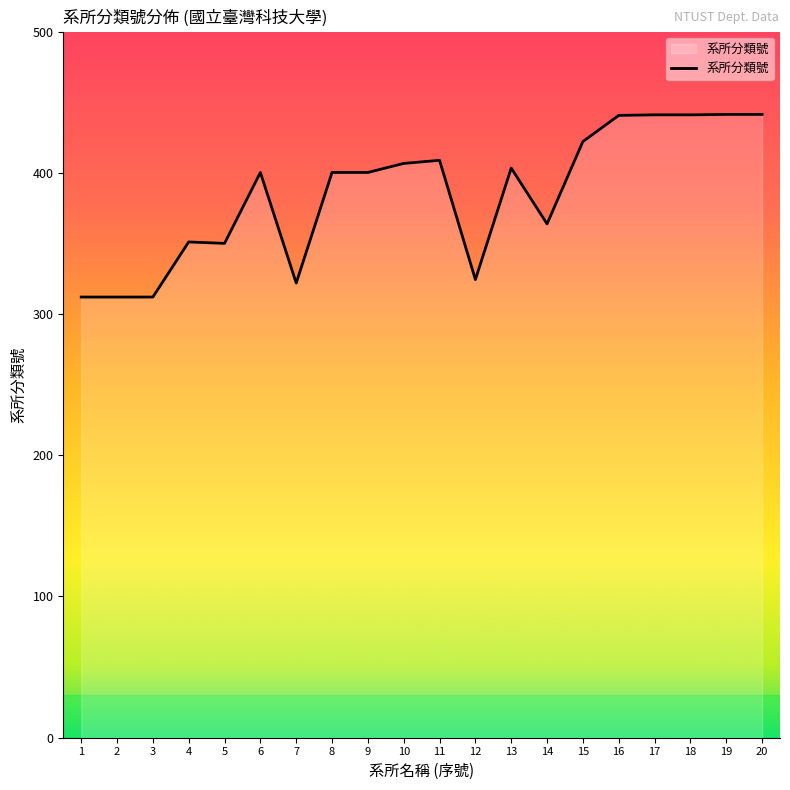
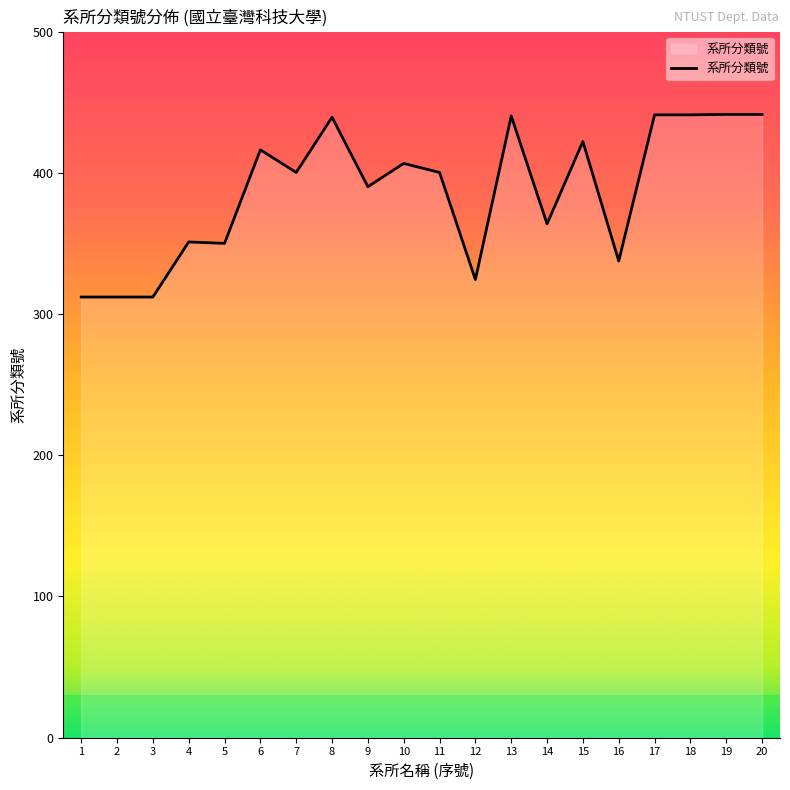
6: 400 -> 416
7: 322 -> 400
8: 400 -> 439
9: 400 -> 390
11: 409 -> 400
13: 403 -> 440
16: 441 -> 338
